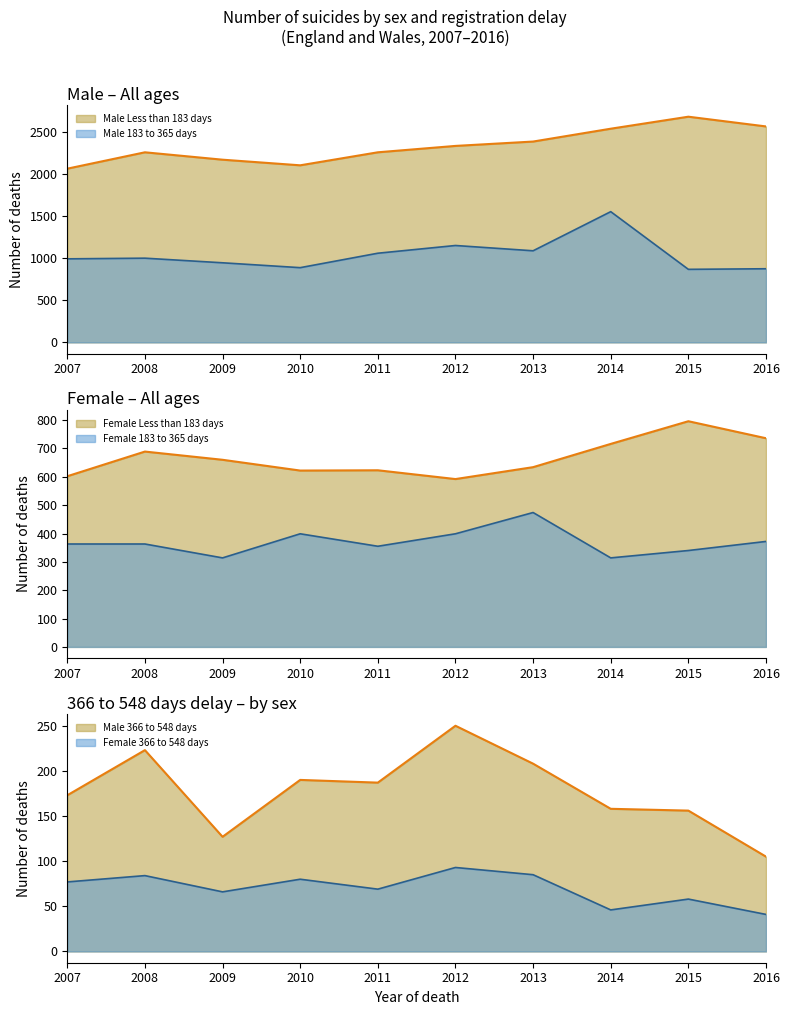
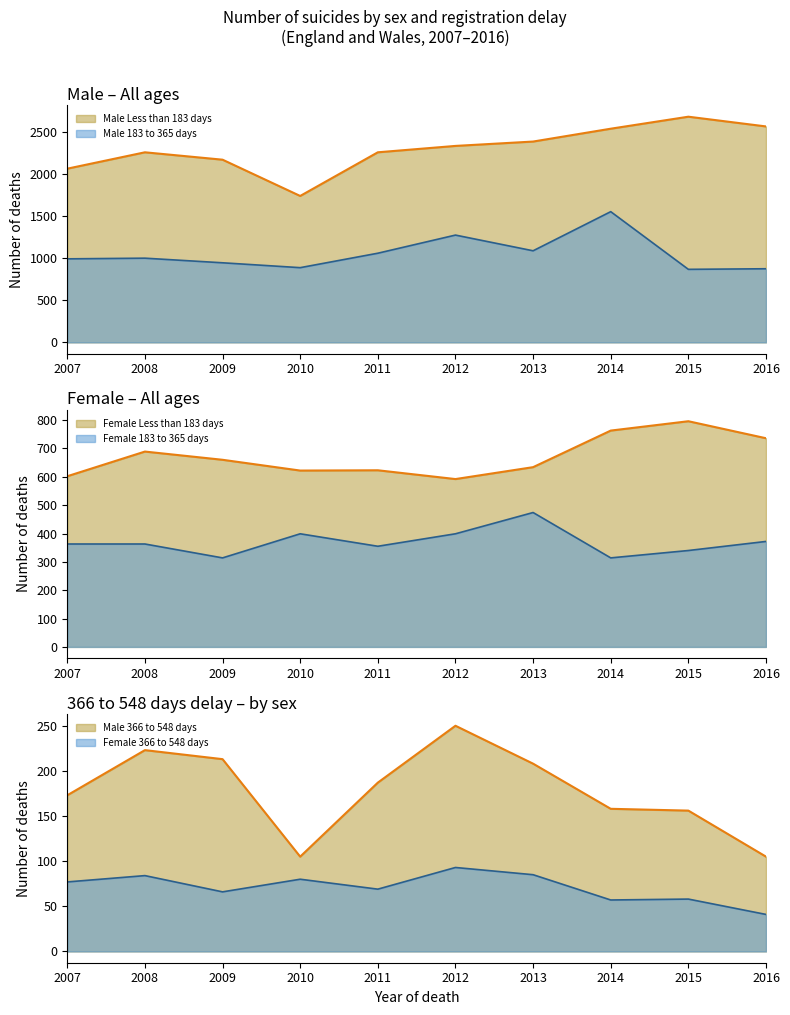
Male – All ages, Male Less than 183 days, 2010: 2100 -> 1700
Male – All ages, Male 183 to 365 days, 2012: 1200 -> 1300
Female – All ages, Female Less than 183 days, 2014: 720 -> 760
366 to 548 days delay – by sex, Male 366 to 548 days, 2009: 130 -> 210
366 to 548 days delay – by sex, Male 366 to 548 days, 2010: 190 -> 110
366 to 548 days delay – by sex, Female 366 to 548 days, 2014: 50 -> 60
